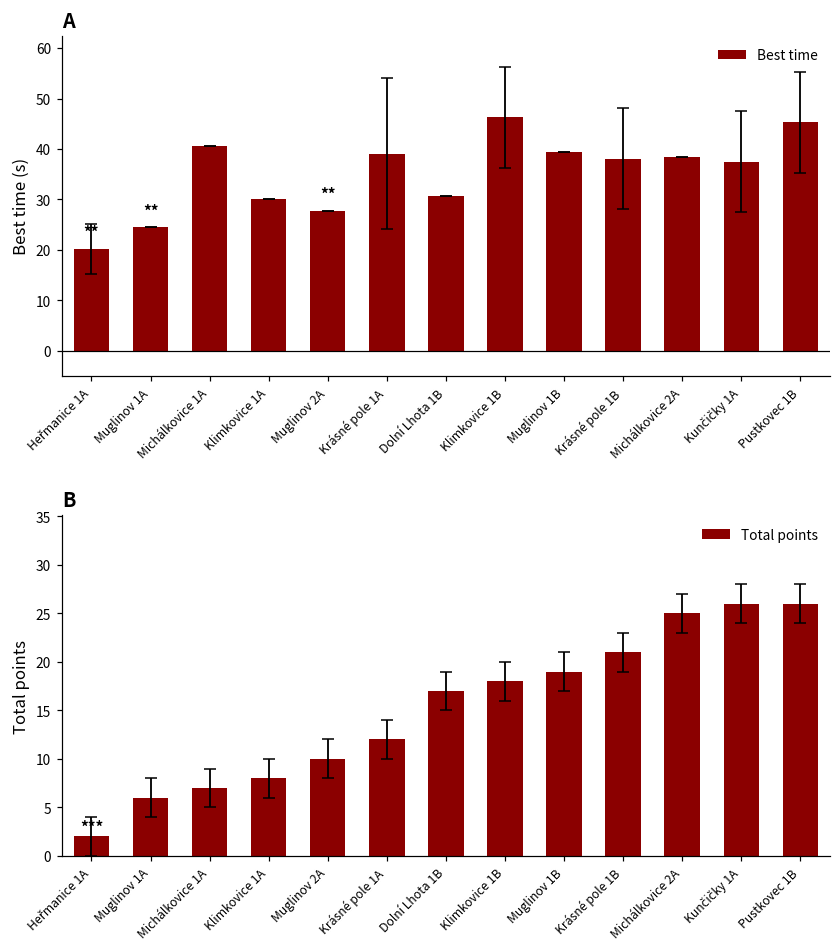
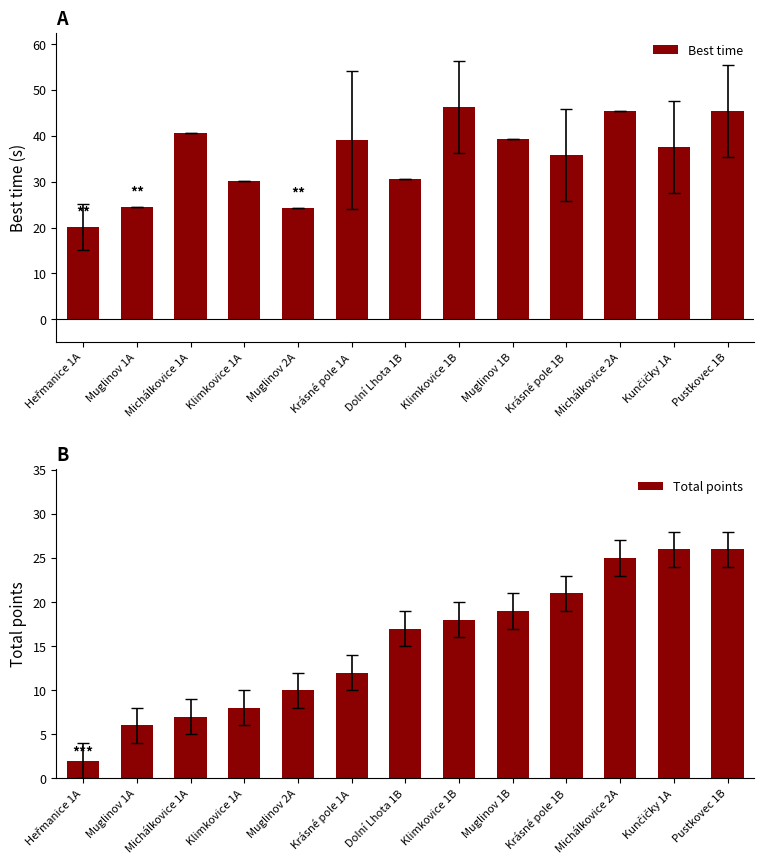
A, Best time, Muglinov 2A: 28 -> 24
A, Best time, Krásné pole 1B: 38 -> 36
A, Best time, Michálkovice 2A: 38 -> 46
